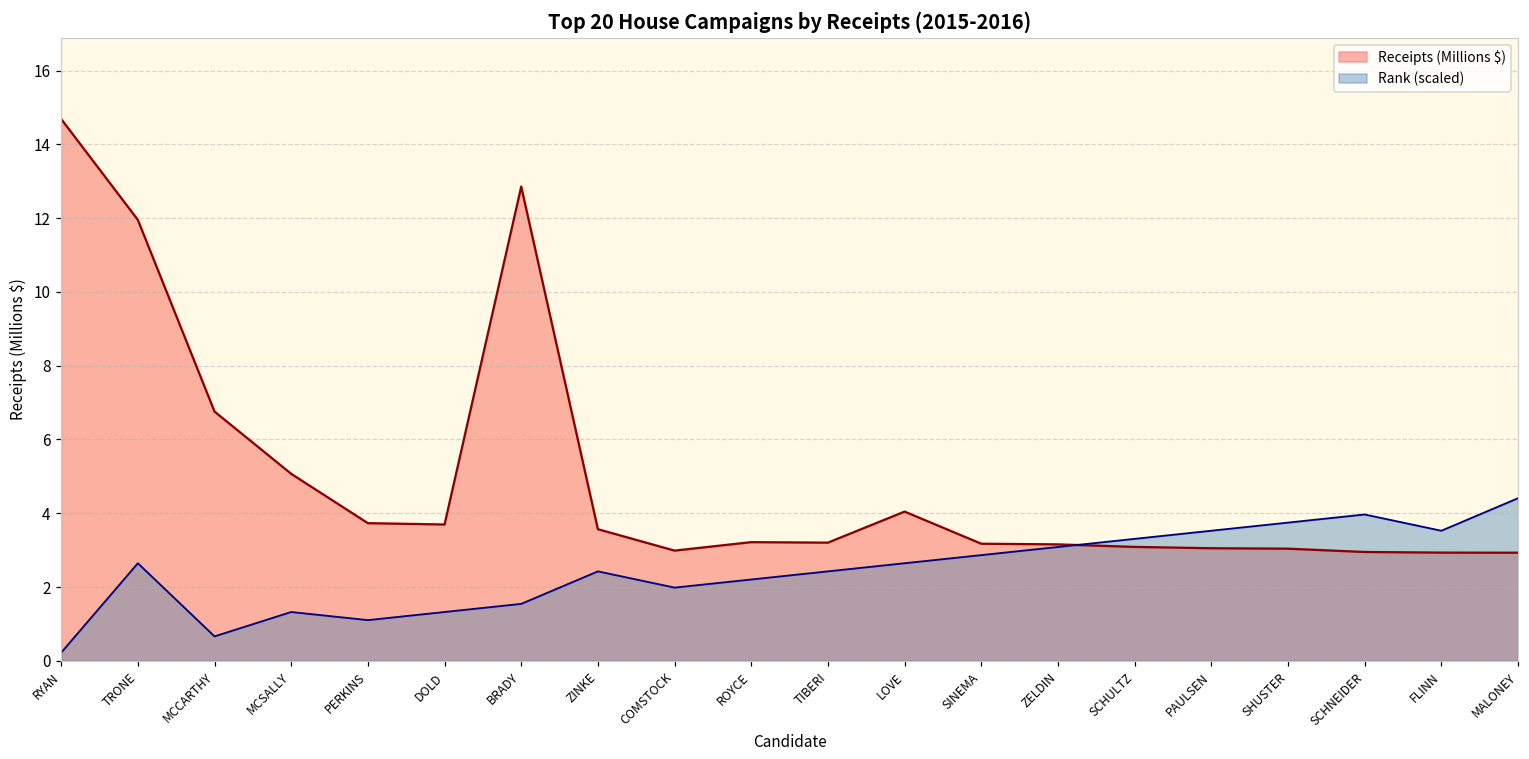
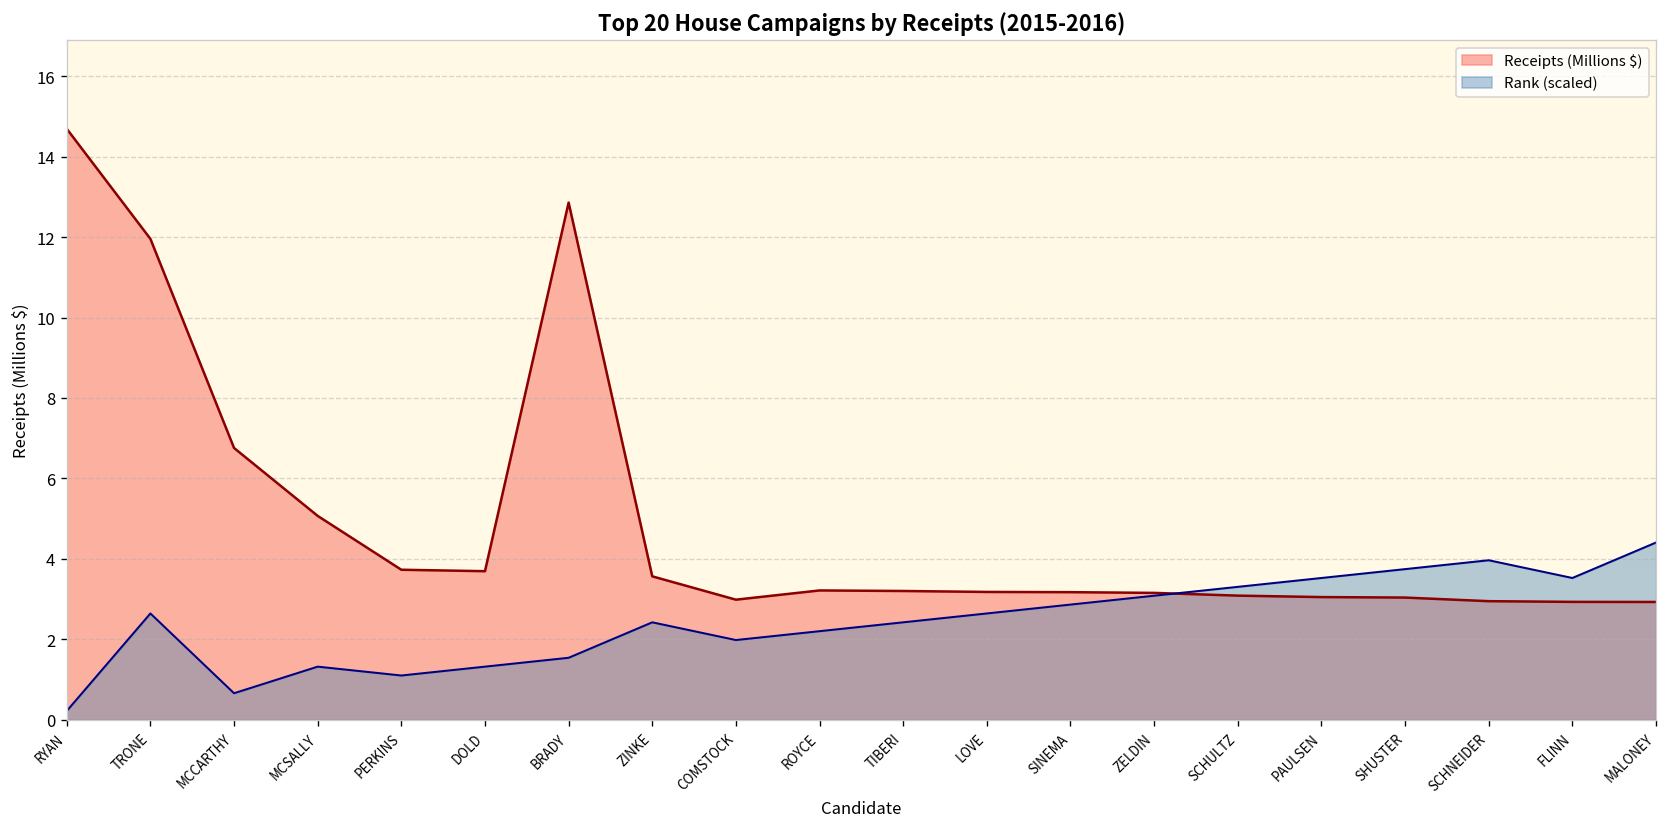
Receipts (Millions $), LOVE: 4.0 -> 3.2
